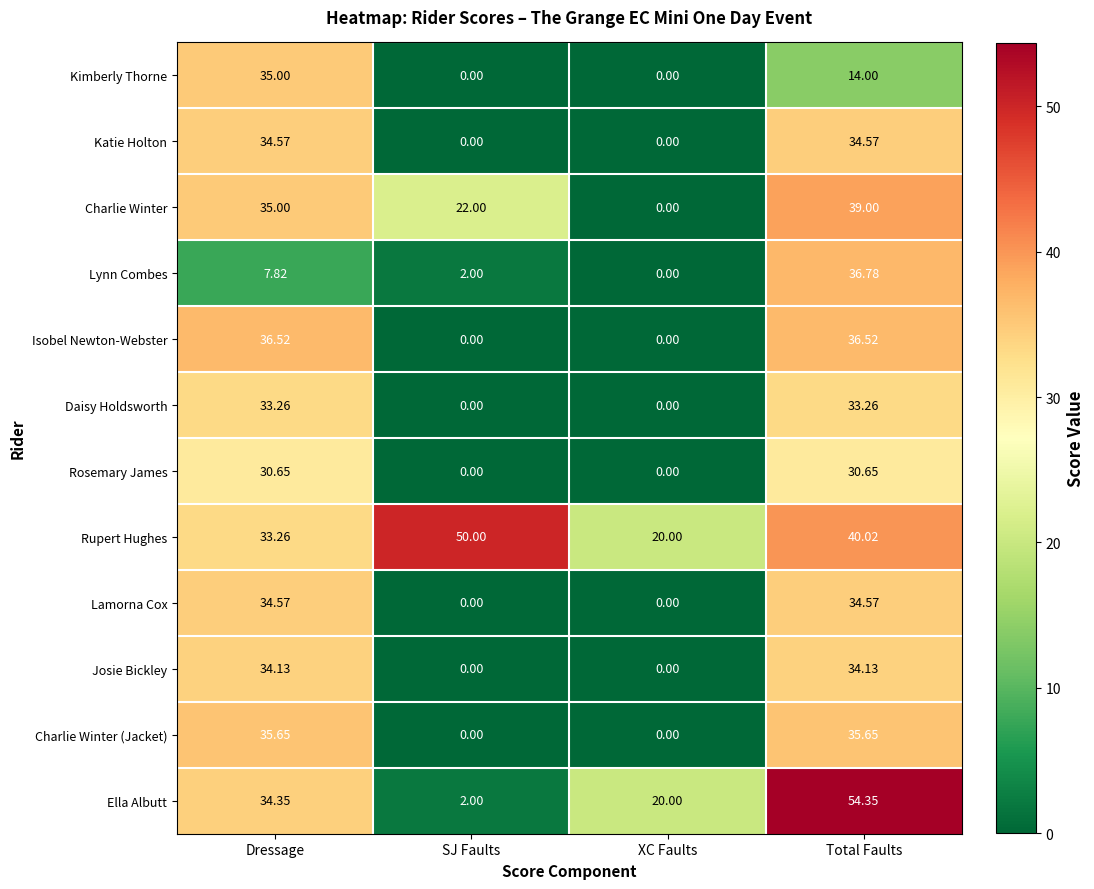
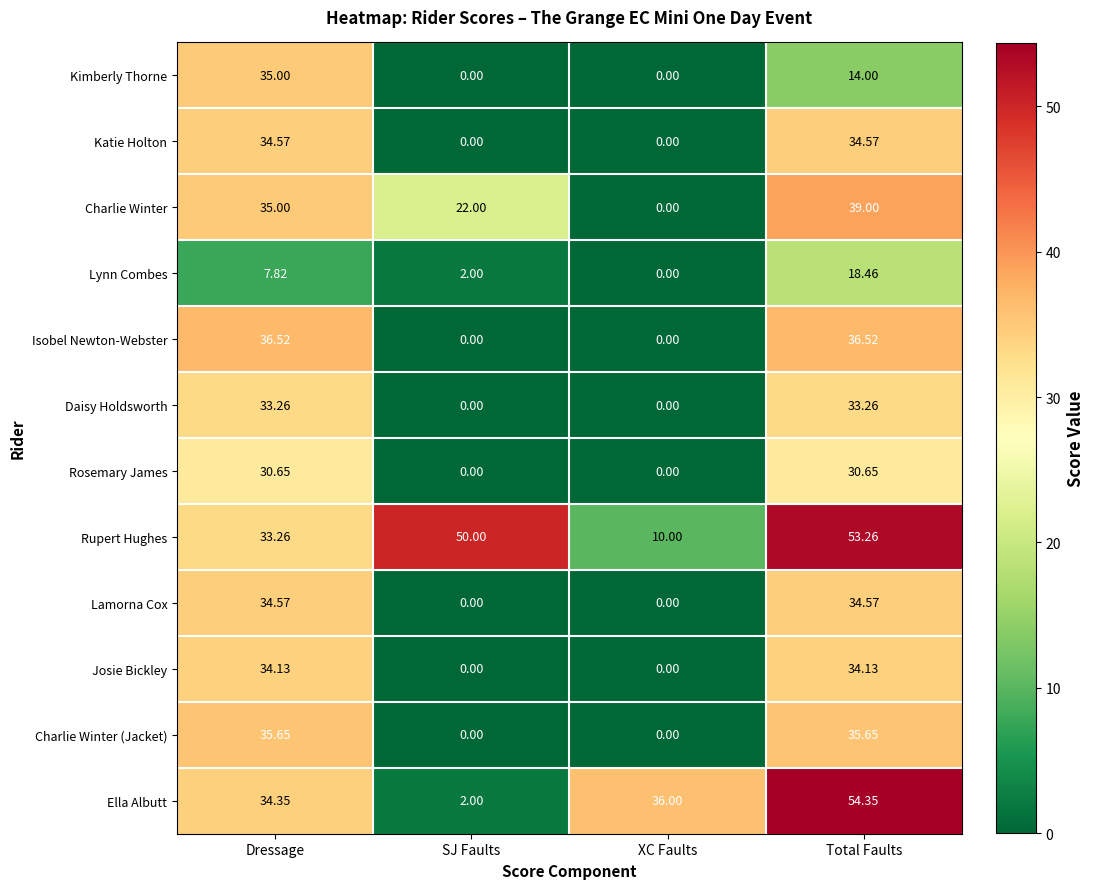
Lynn Combes, Total Faults: 36.78 -> 18.46
Rupert Hughes, XC Faults: 20.00 -> 10.00
Rupert Hughes, Total Faults: 40.02 -> 53.26
Ella Albutt, XC Faults: 20.00 -> 36.00
